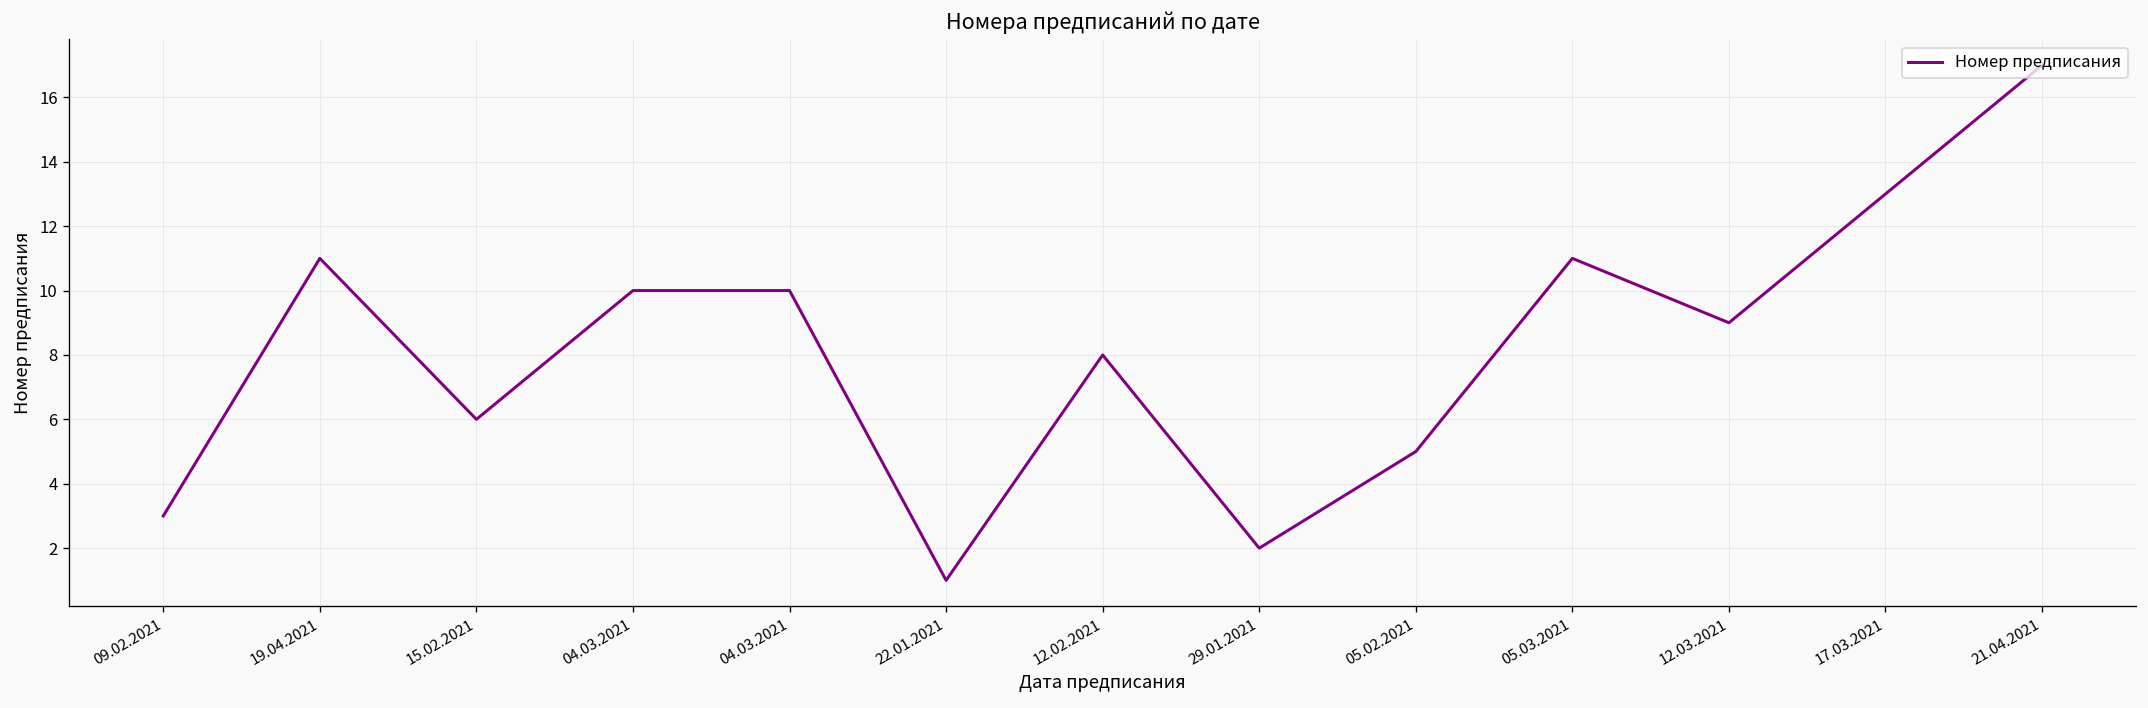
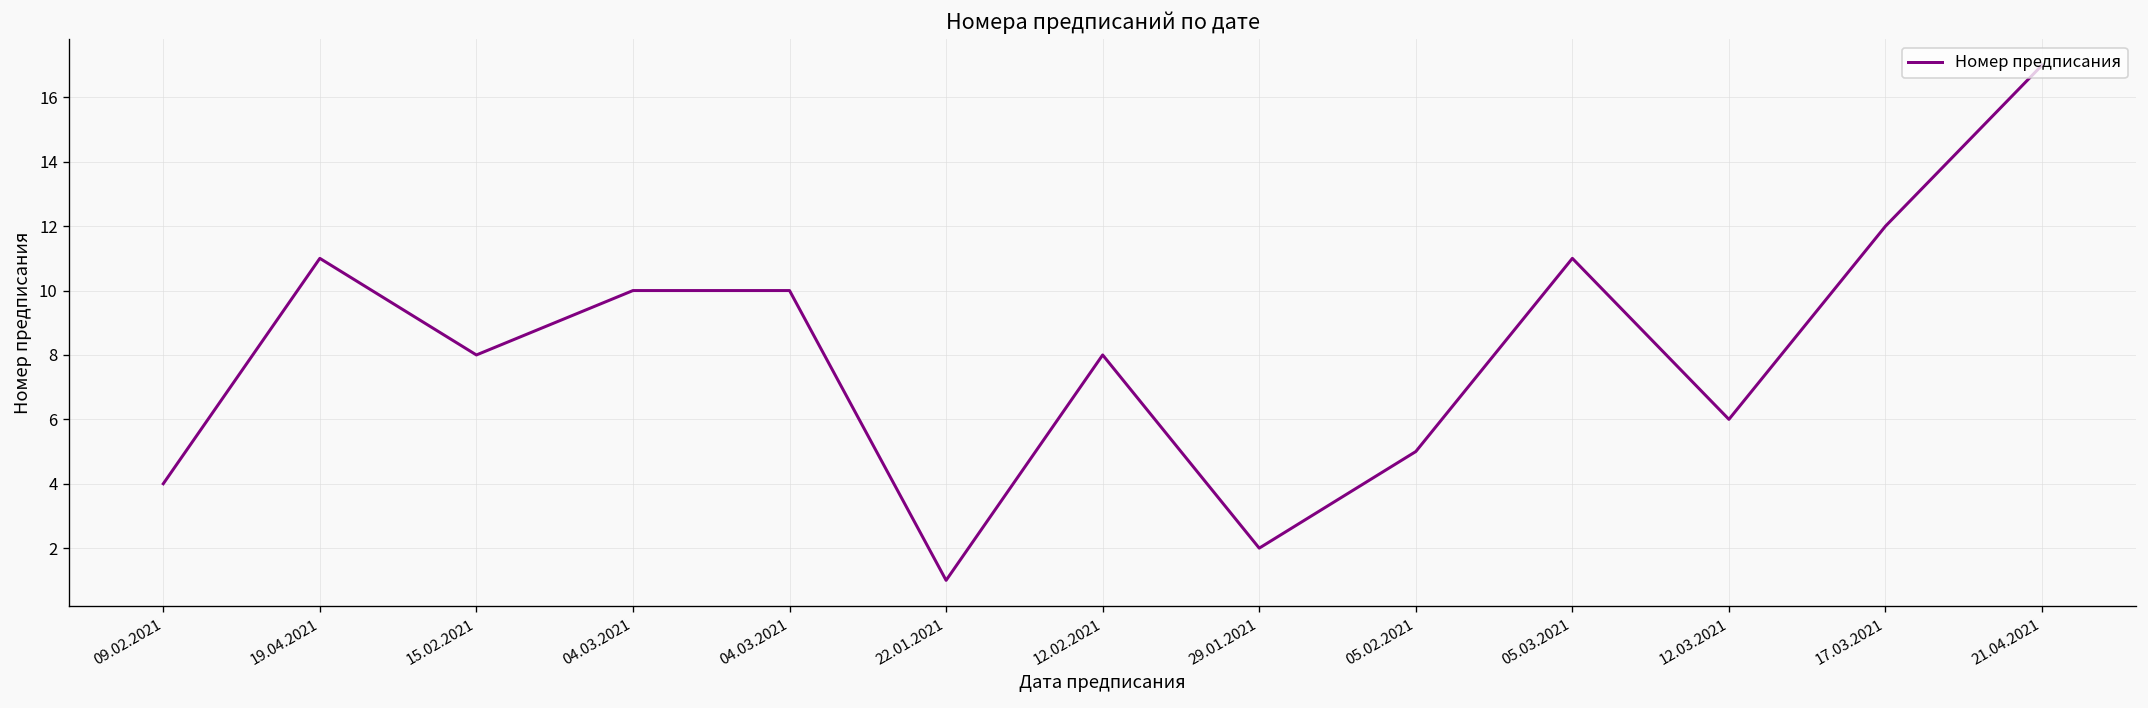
09.02.2021: 3 -> 4
15.02.2021: 6 -> 8
12.03.2021: 9 -> 6
17.03.2021: 13 -> 12
